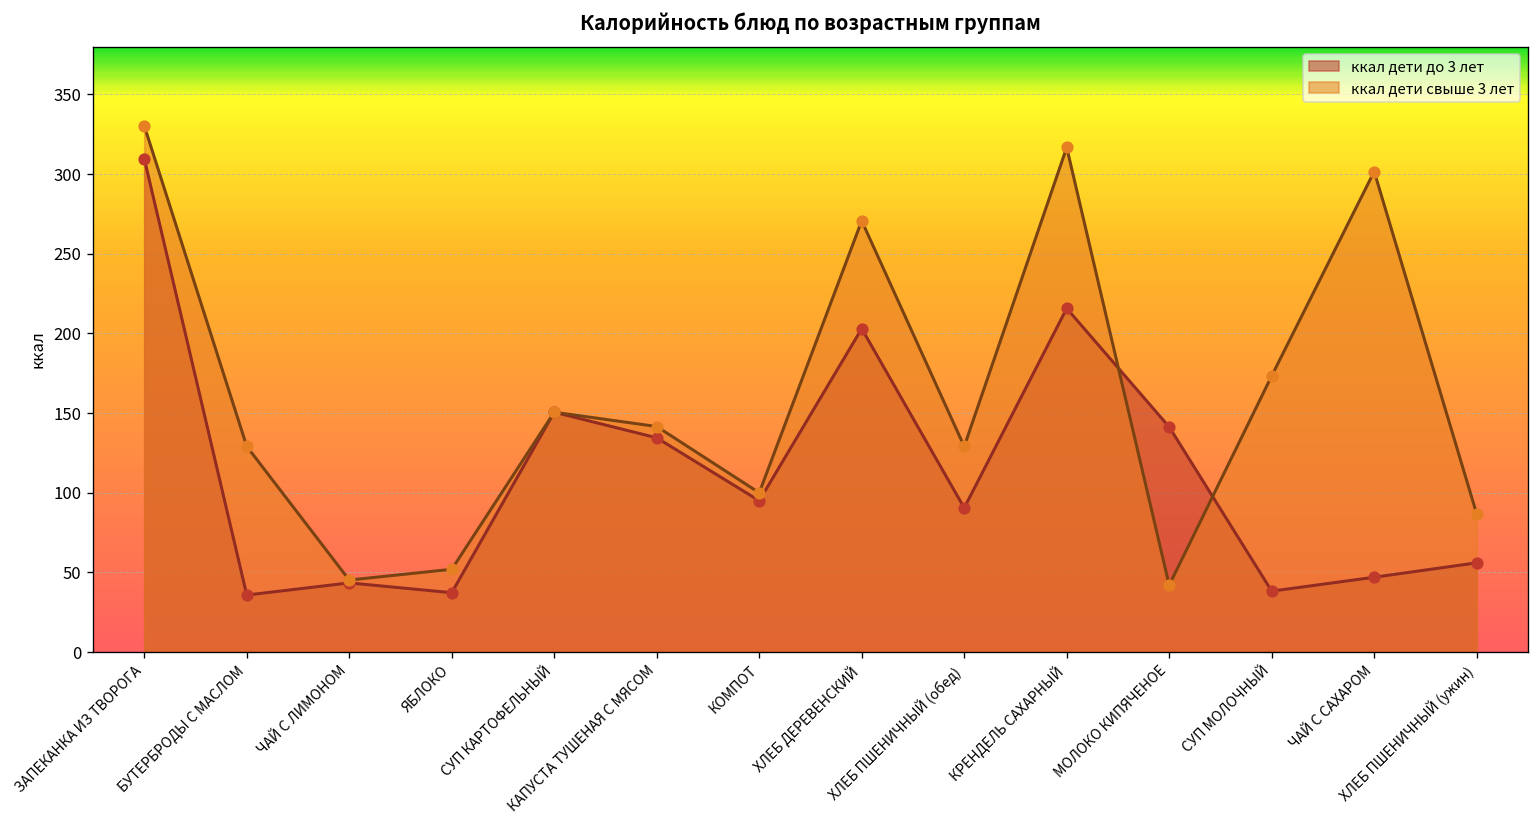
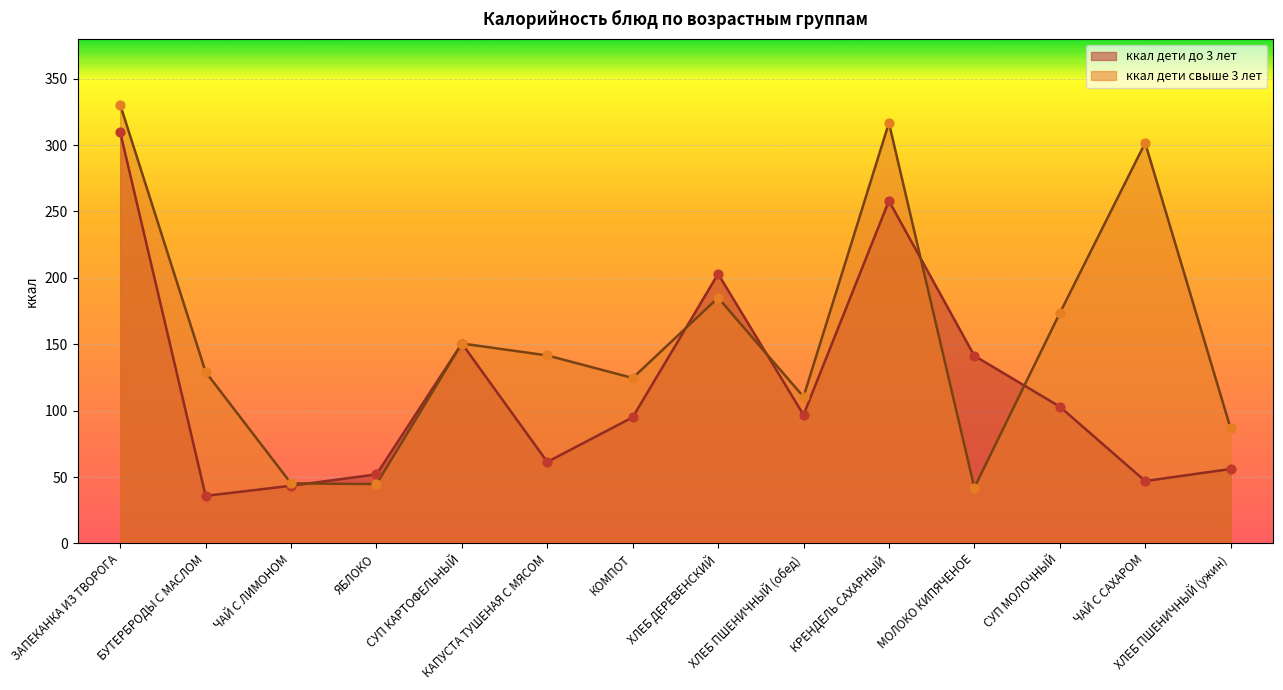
ккал дети до 3 лет, ЯБЛОКО: 37 -> 52
ккал дети свыше 3 лет, ЯБЛОКО: 52 -> 45
ккал дети до 3 лет, КАПУСТА ТУШЕНАЯ С МЯСОМ: 135 -> 61
ккал дети свыше 3 лет, КОМПОТ: 100 -> 125
ккал дети свыше 3 лет, ХЛЕБ ДЕРЕВЕНСКИЙ: 271 -> 185
ккал дети до 3 лет, ХЛЕБ ПШЕНИЧНЫЙ (обед): 91 -> 97
ккал дети свыше 3 лет, ХЛЕБ ПШЕНИЧНЫЙ (обед): 129 -> 110
ккал дети до 3 лет, КРЕНДЕЛЬ САХАРНЫЙ: 216 -> 258
ккал дети до 3 лет, СУП МОЛОЧНЫЙ: 38 -> 103
